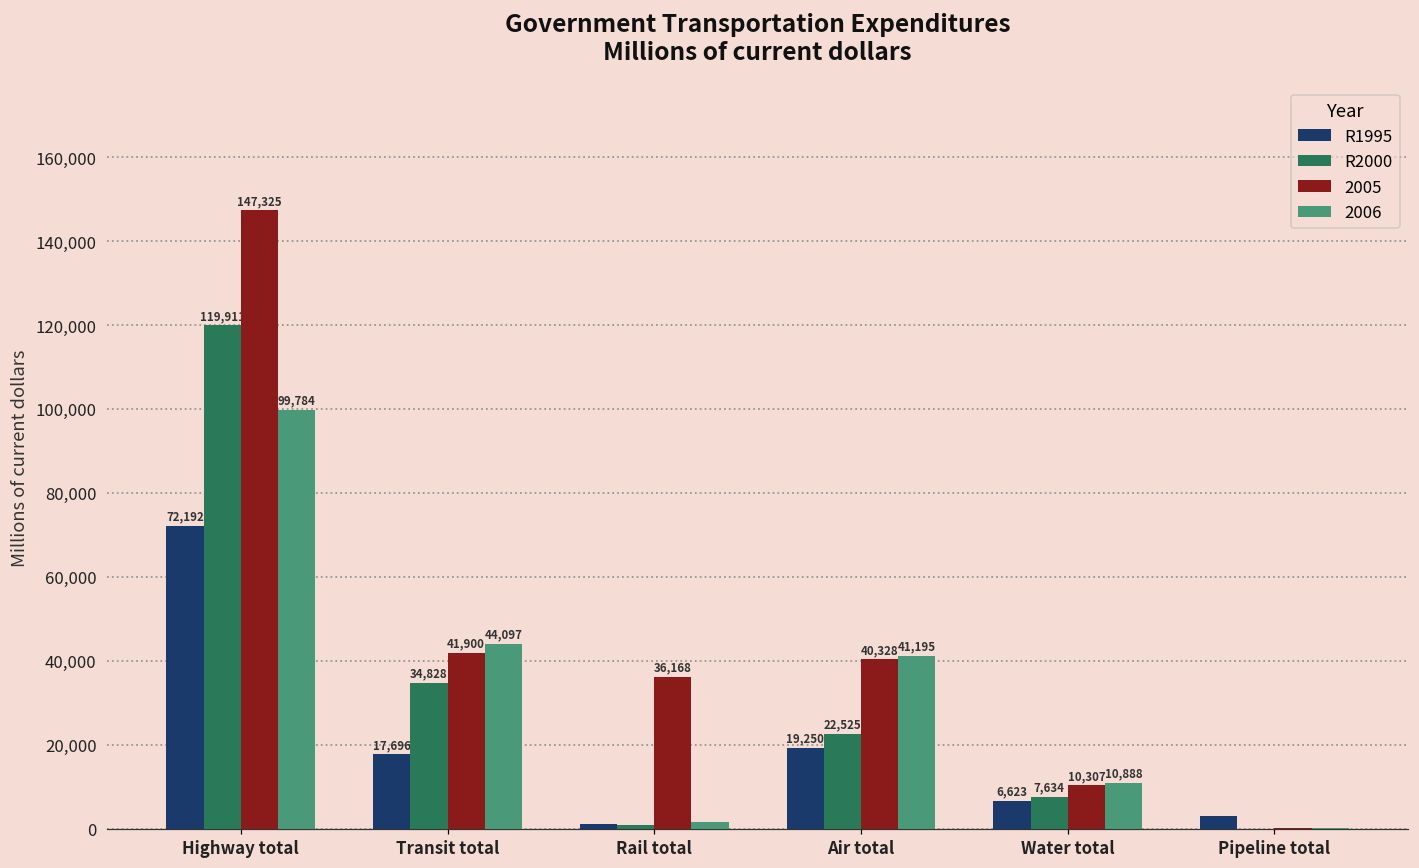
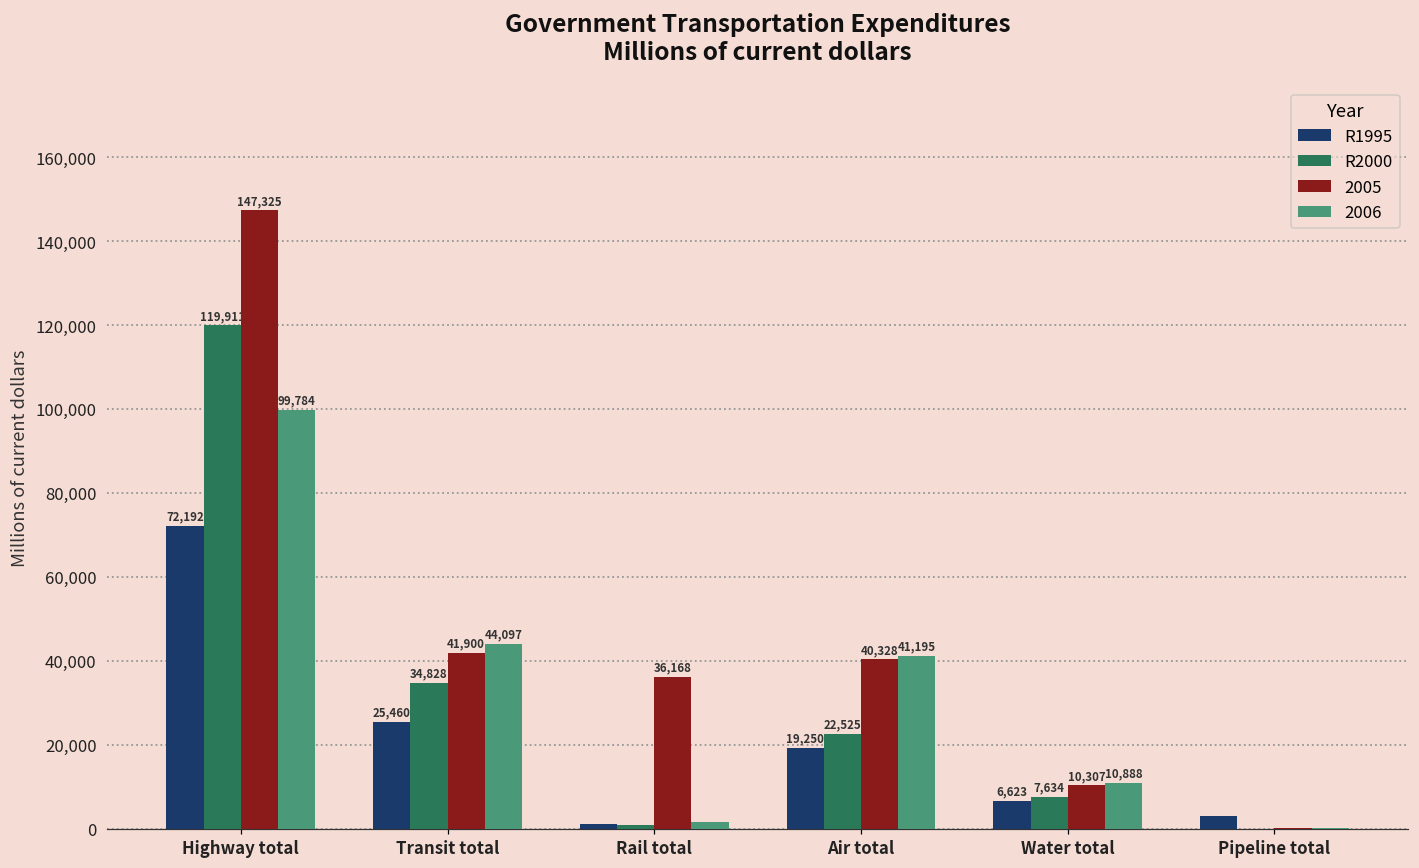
R1995, Transit total: 17,696 -> 25,460
